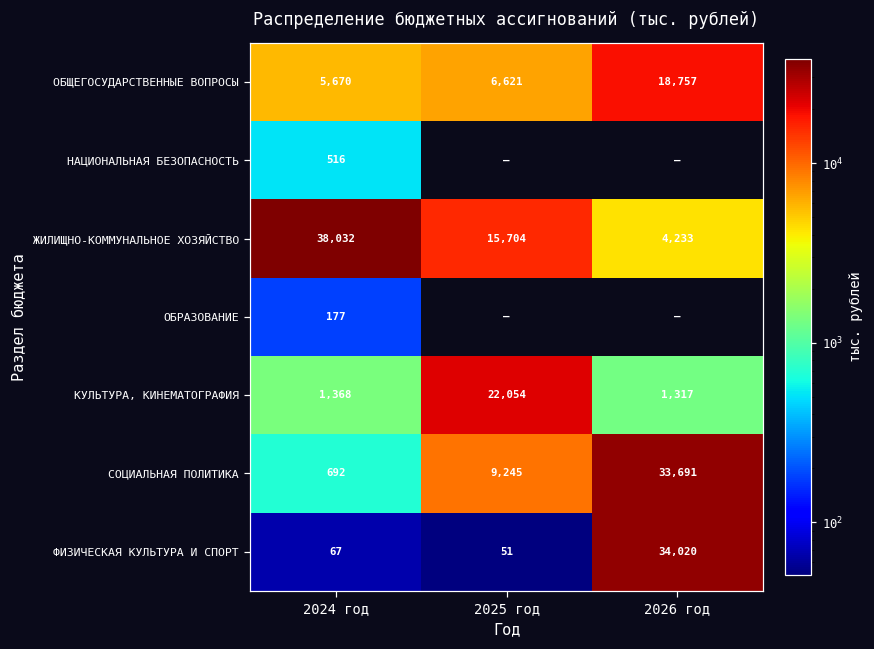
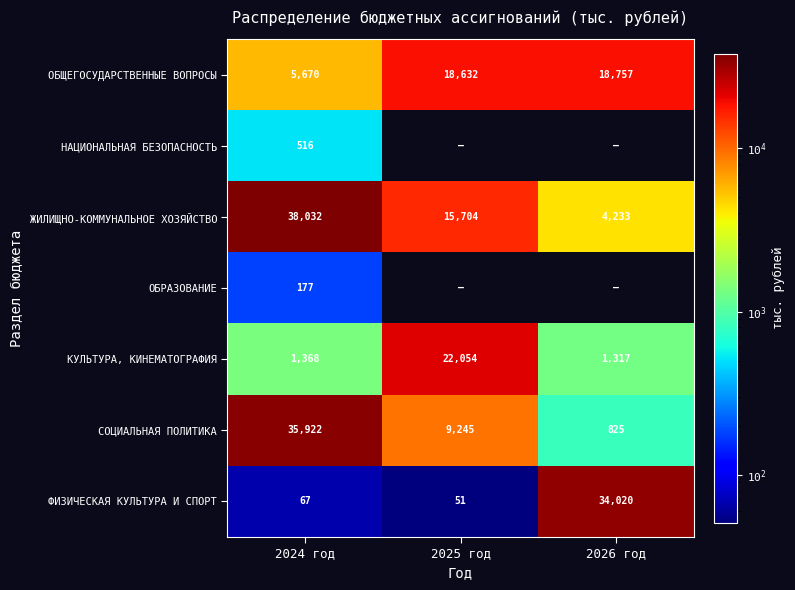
ОБЩЕГОСУДАРСТВЕННЫЕ ВОПРОСЫ, 2025 год: 6,621 -> 18,632
СОЦИАЛЬНАЯ ПОЛИТИКА, 2024 год: 692 -> 35,922
СОЦИАЛЬНАЯ ПОЛИТИКА, 2026 год: 33,691 -> 825
